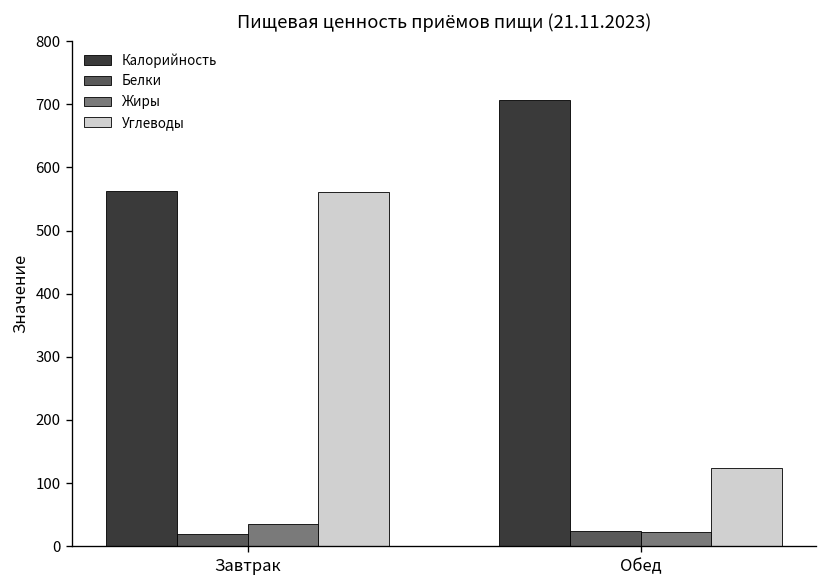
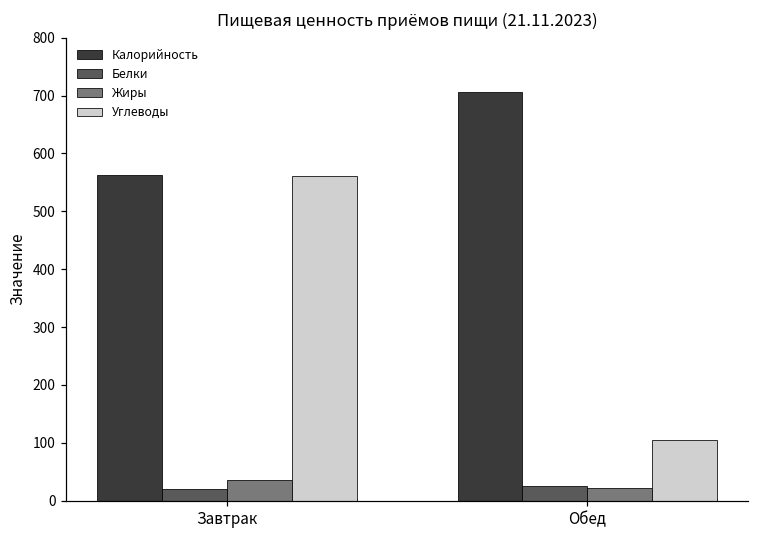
Углеводы, Обед: 120 -> 100
